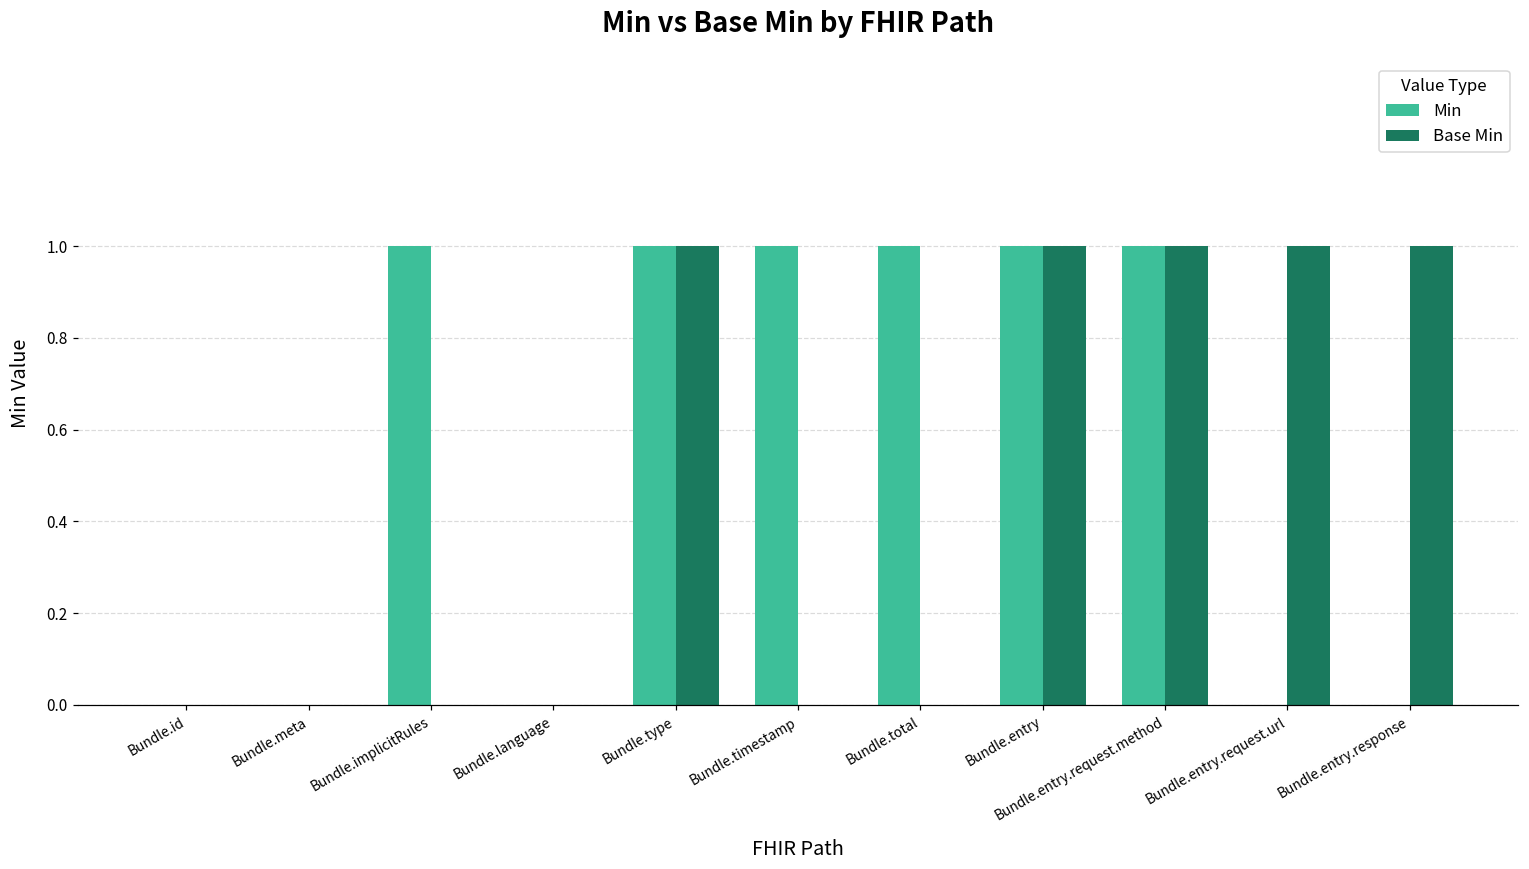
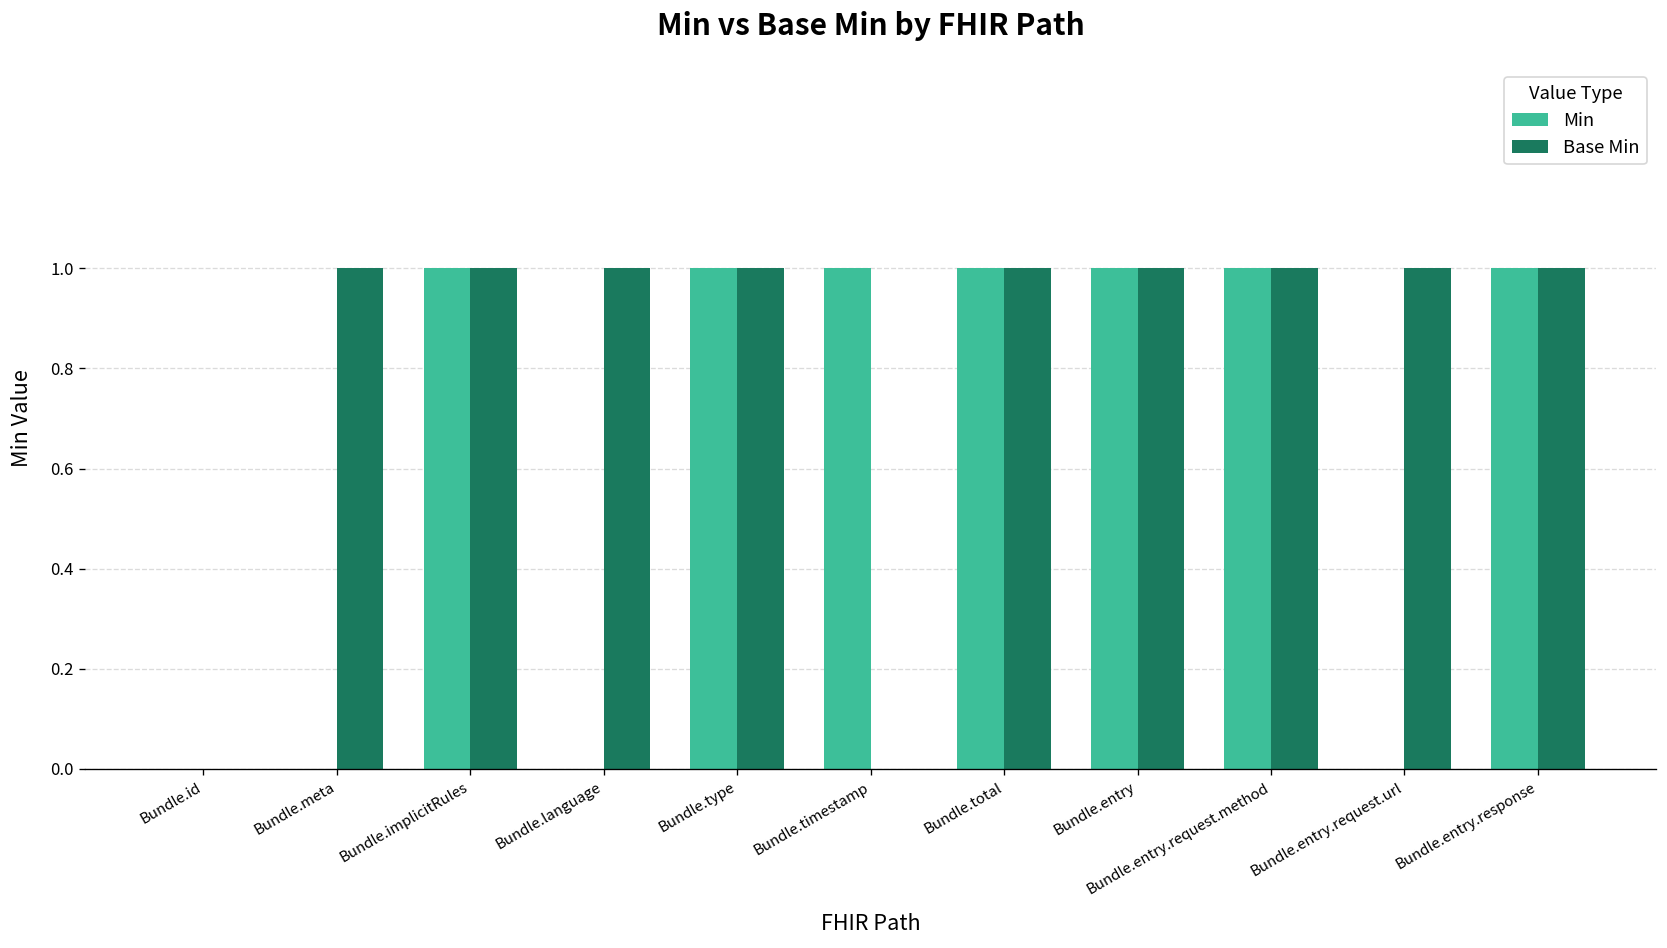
Base Min, Bundle.meta: 0 -> 1
Base Min, Bundle.implicitRules: 0 -> 1
Base Min, Bundle.language: 0 -> 1
Base Min, Bundle.total: 0 -> 1
Min, Bundle.entry.response: 0 -> 1
